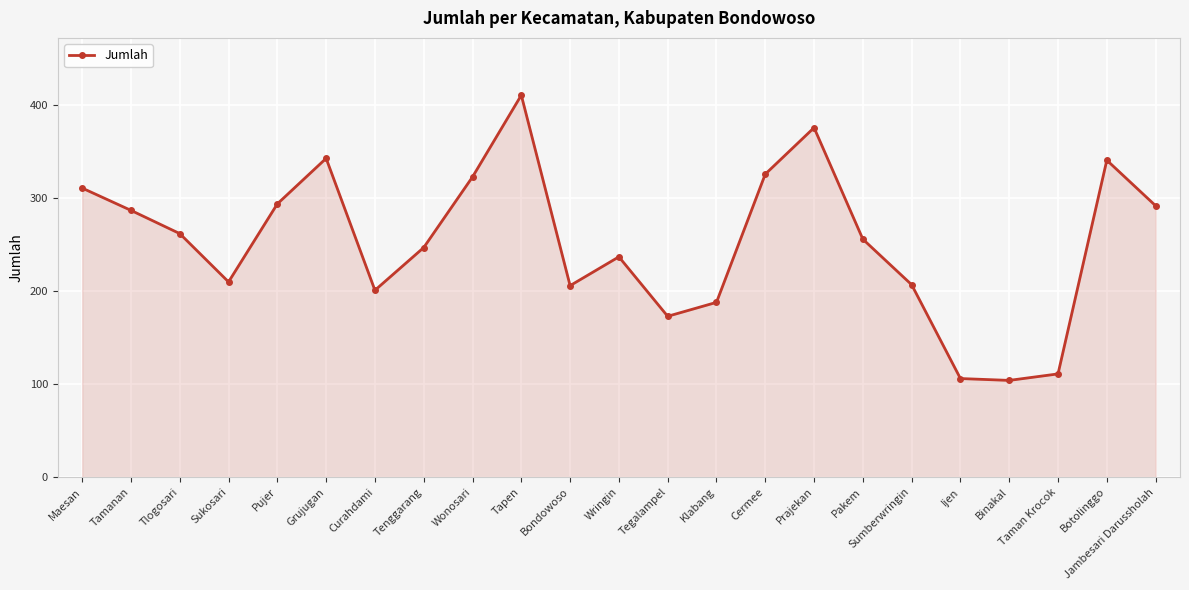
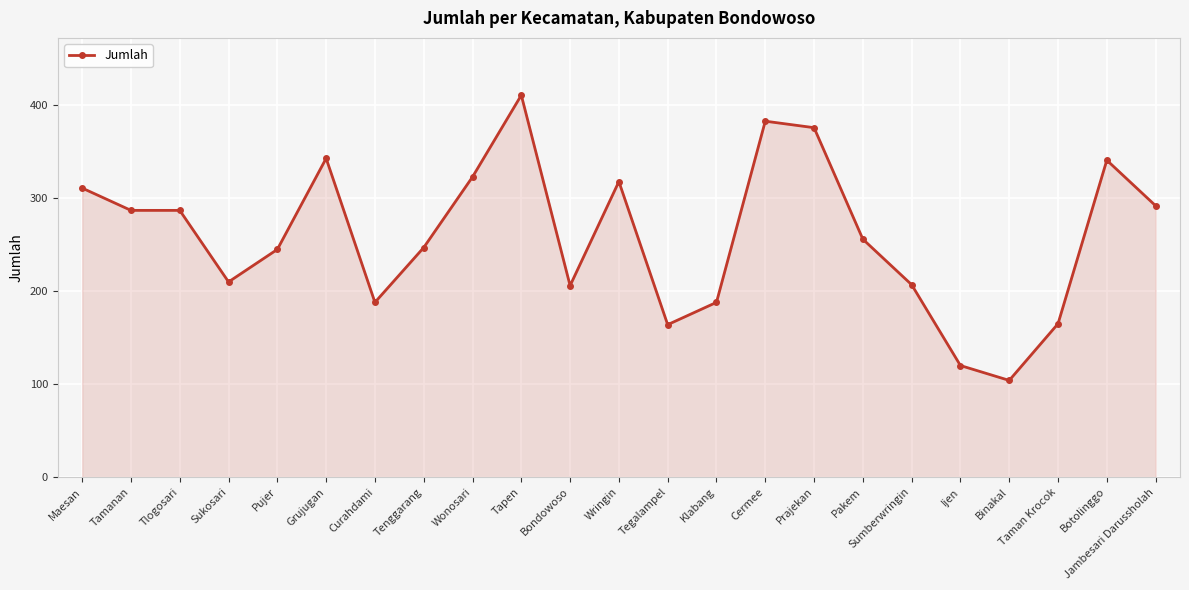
Tlogosari: 260 -> 290
Pujer: 290 -> 250
Curahdami: 200 -> 190
Wringin: 240 -> 320
Tegalampel: 170 -> 160
Cermee: 330 -> 380
Ijen: 110 -> 120
Taman Krocok: 110 -> 170
